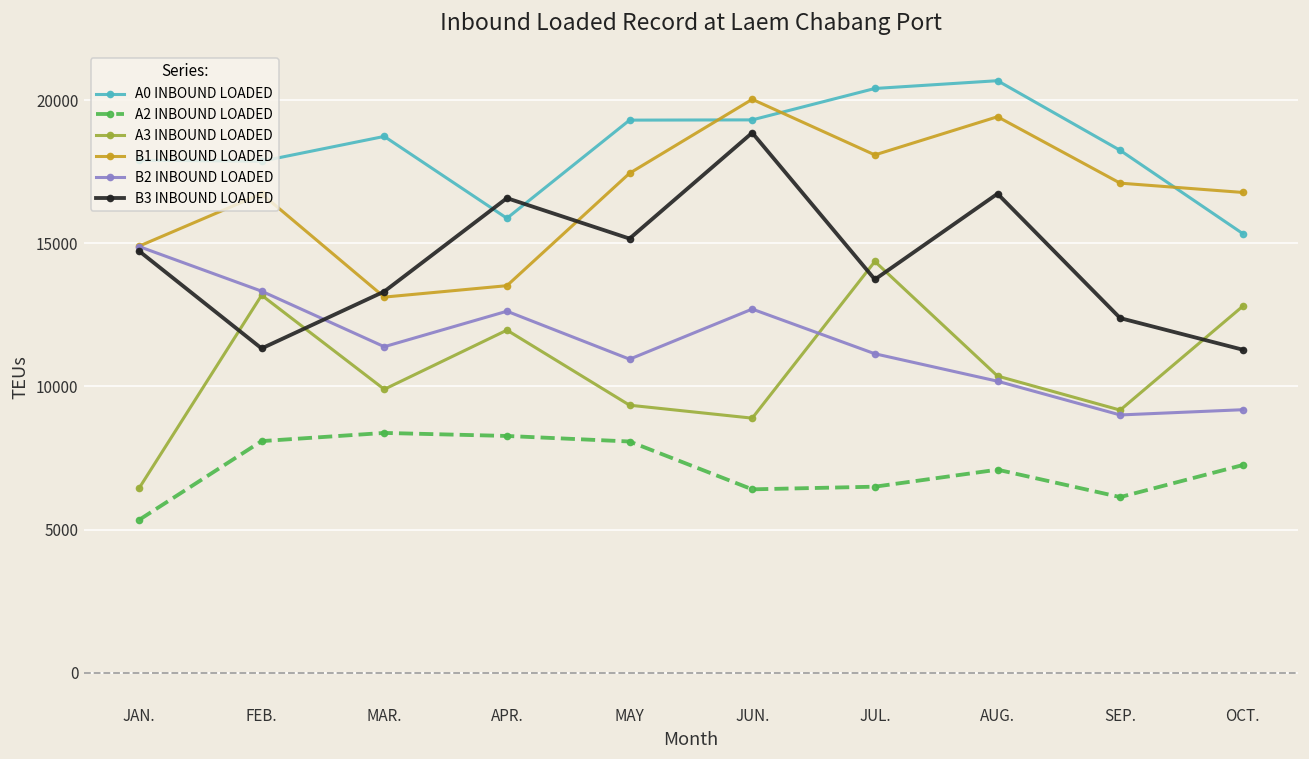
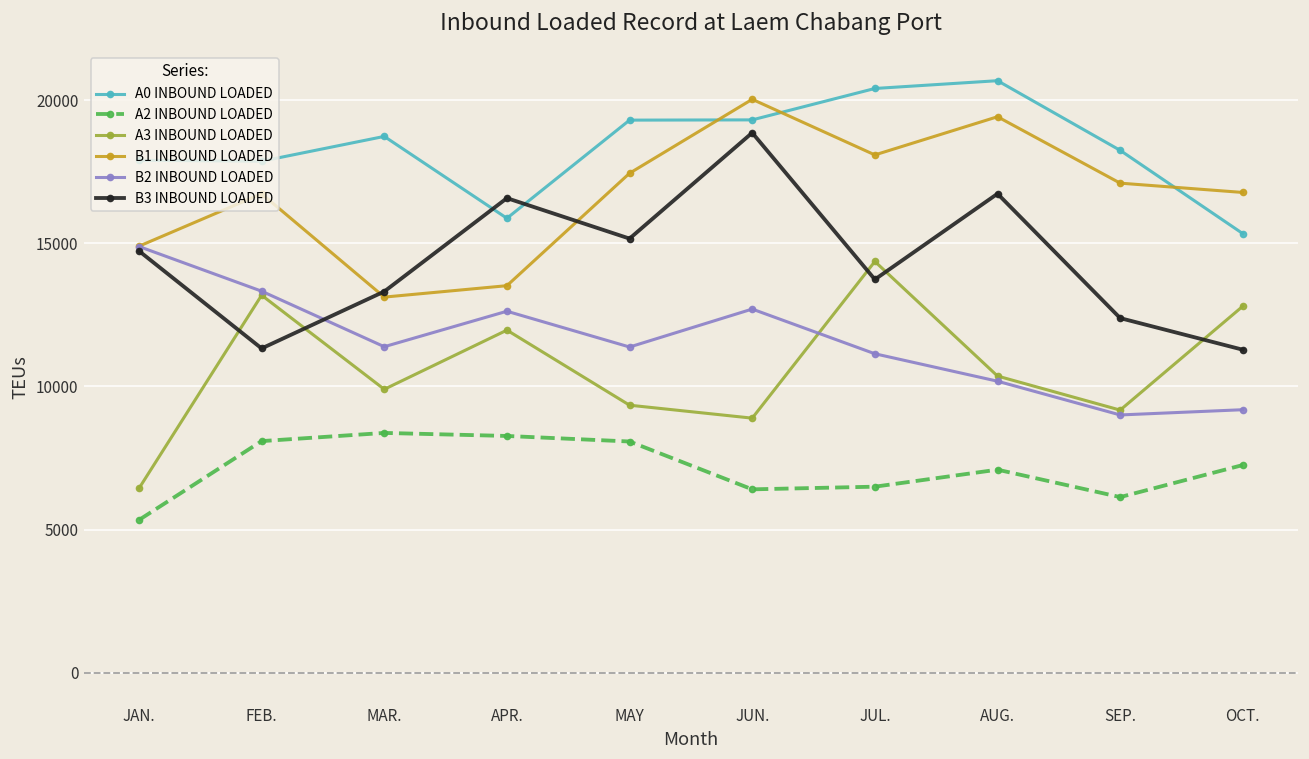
B2 INBOUND LOADED, MAY: 11000 -> 11400
